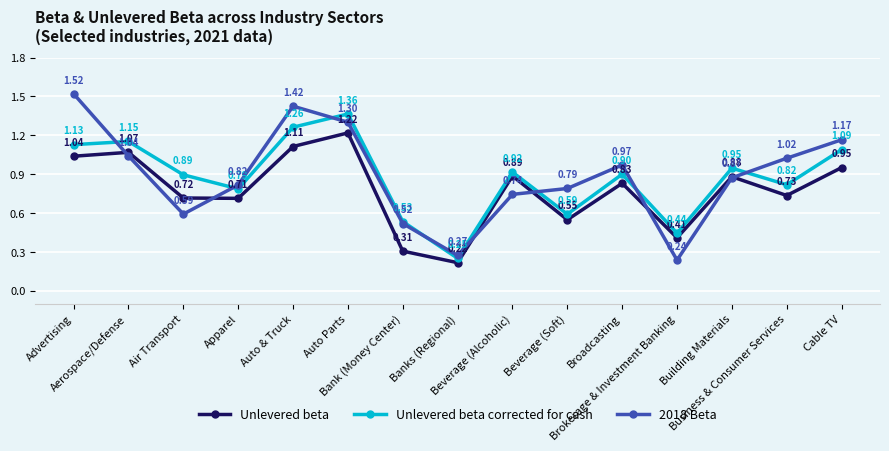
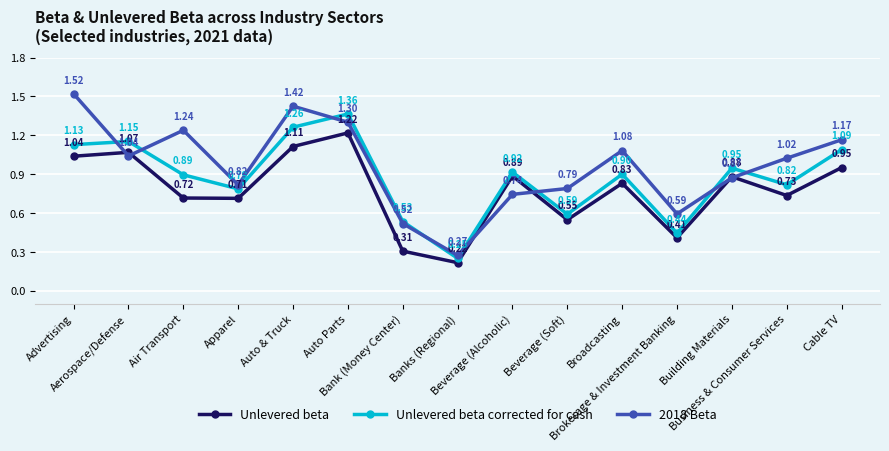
2018 Beta, Air Transport: 0.59 -> 1.24
2018 Beta, Broadcasting: 0.97 -> 1.08
2018 Beta, Brokerage & Investment Banking: 0.24 -> 0.59
